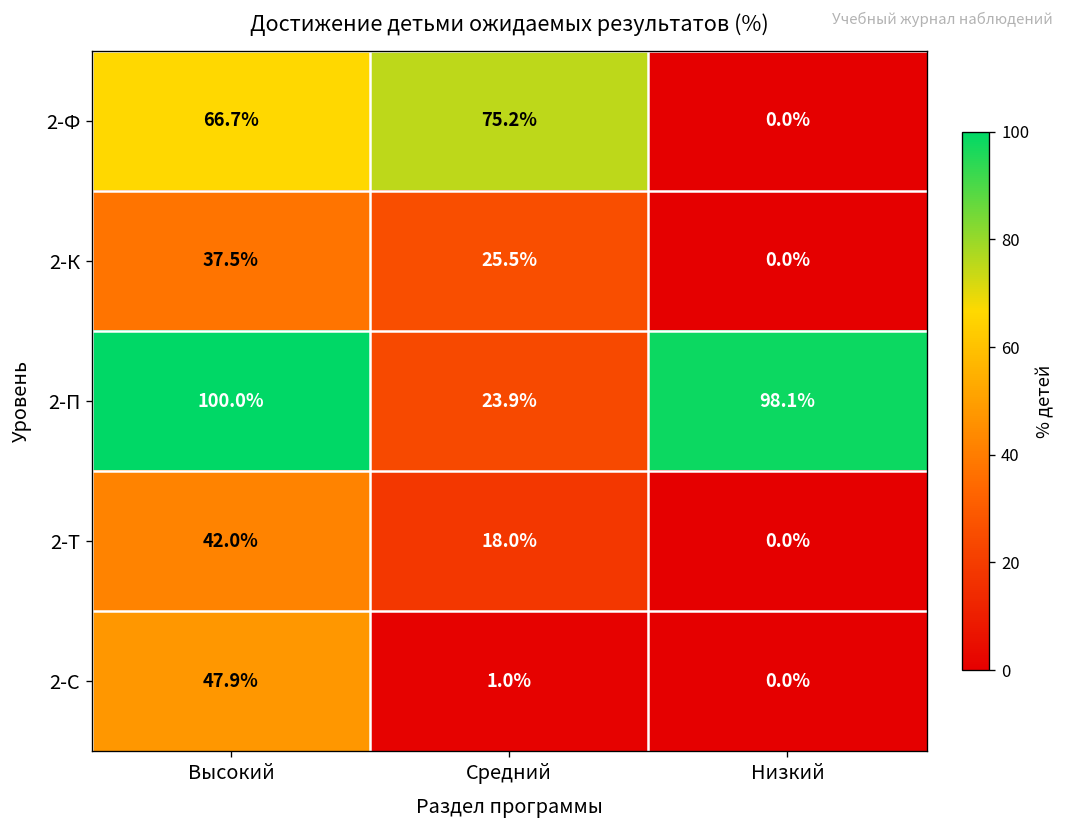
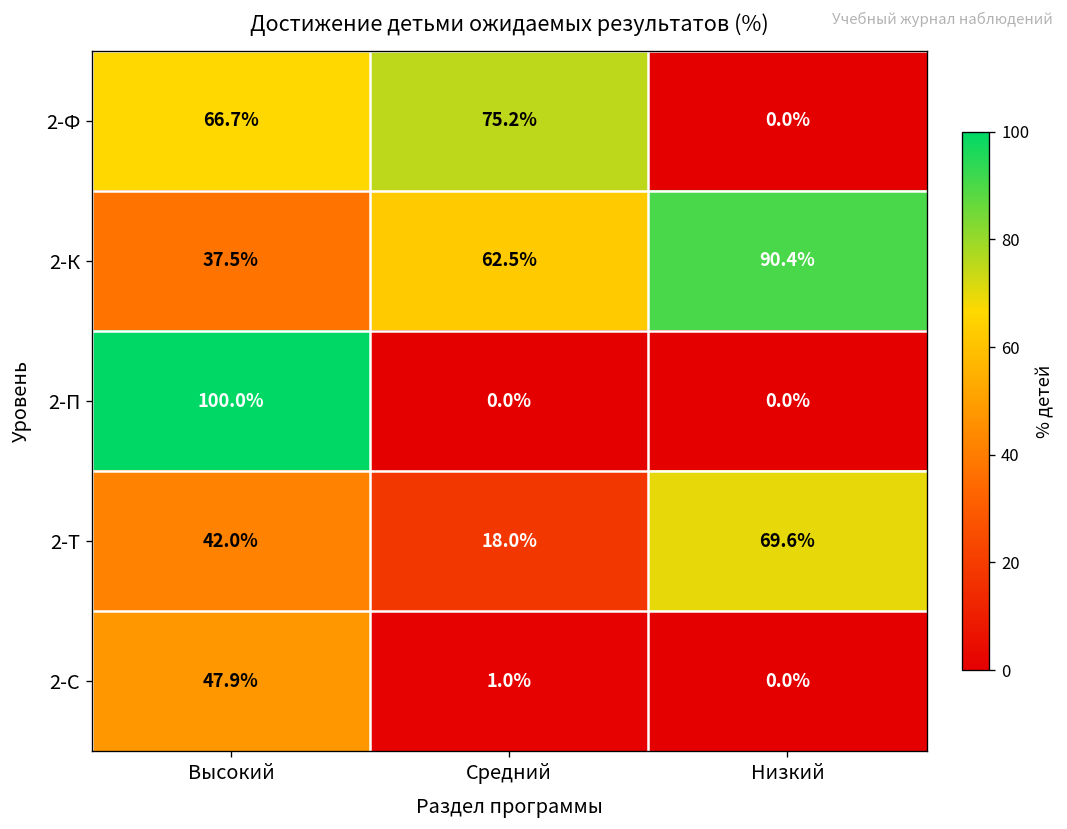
2-К, Средний: 25.5% -> 62.5%
2-К, Низкий: 0.0% -> 90.4%
2-П, Средний: 23.9% -> 0.0%
2-П, Низкий: 98.1% -> 0.0%
2-Т, Низкий: 0.0% -> 69.6%
